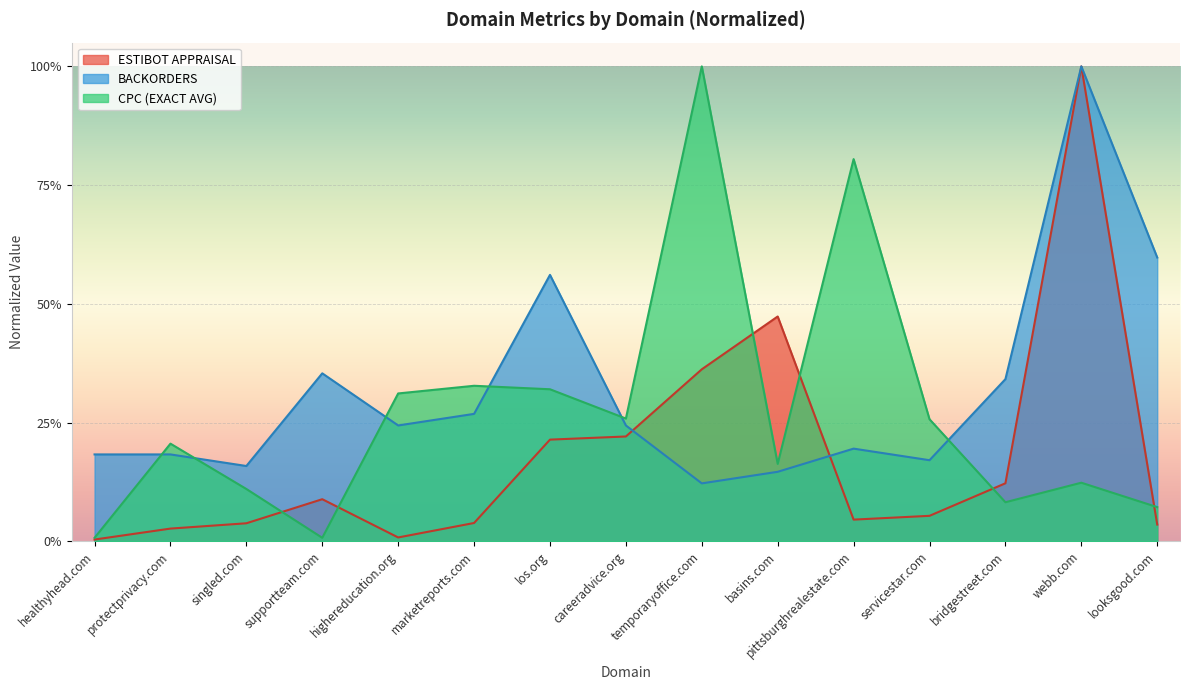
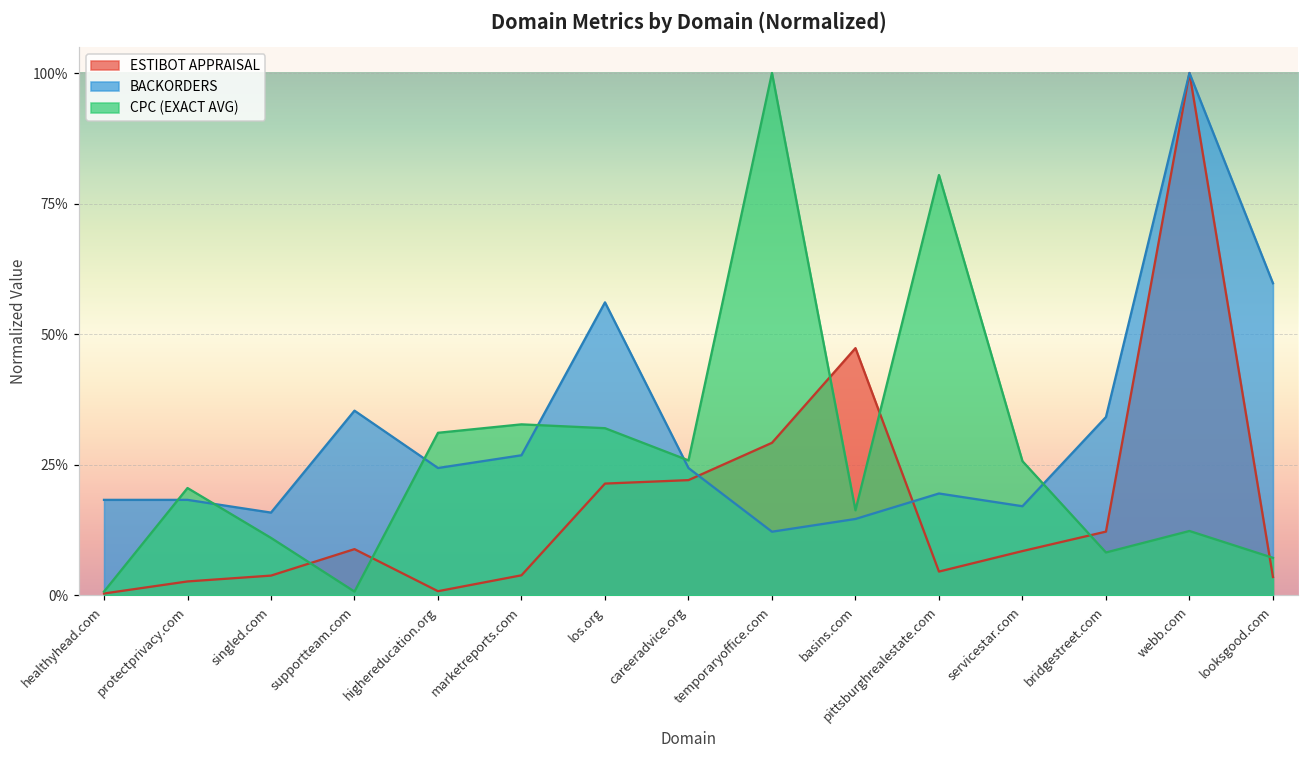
ESTIBOT APPRAISAL, temporaryoffice.com: 36% -> 29%
ESTIBOT APPRAISAL, servicestar.com: 5% -> 8%
